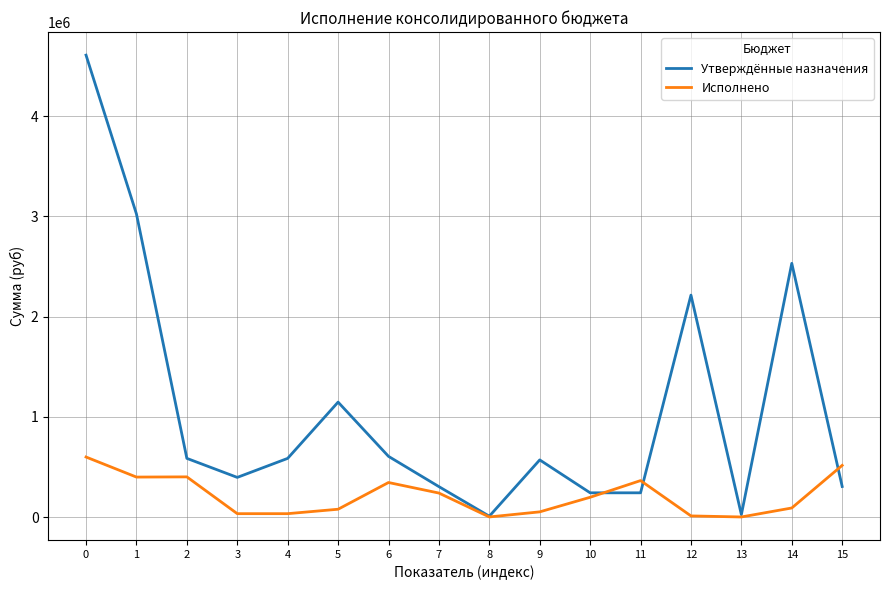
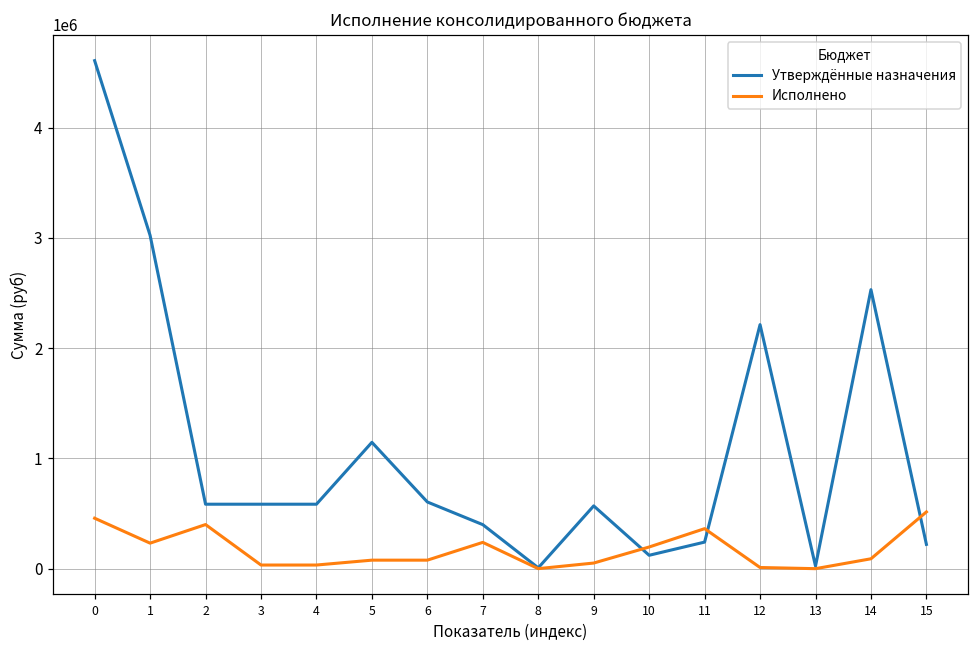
Исполнено, 0: 600000 -> 460000
Исполнено, 1: 400000 -> 230000
Утверждённые назначения, 3: 400000 -> 590000
Исполнено, 6: 340000 -> 80000
Утверждённые назначения, 7: 300000 -> 400000
Утверждённые назначения, 10: 240000 -> 120000
Утверждённые назначения, 15: 300000 -> 220000
